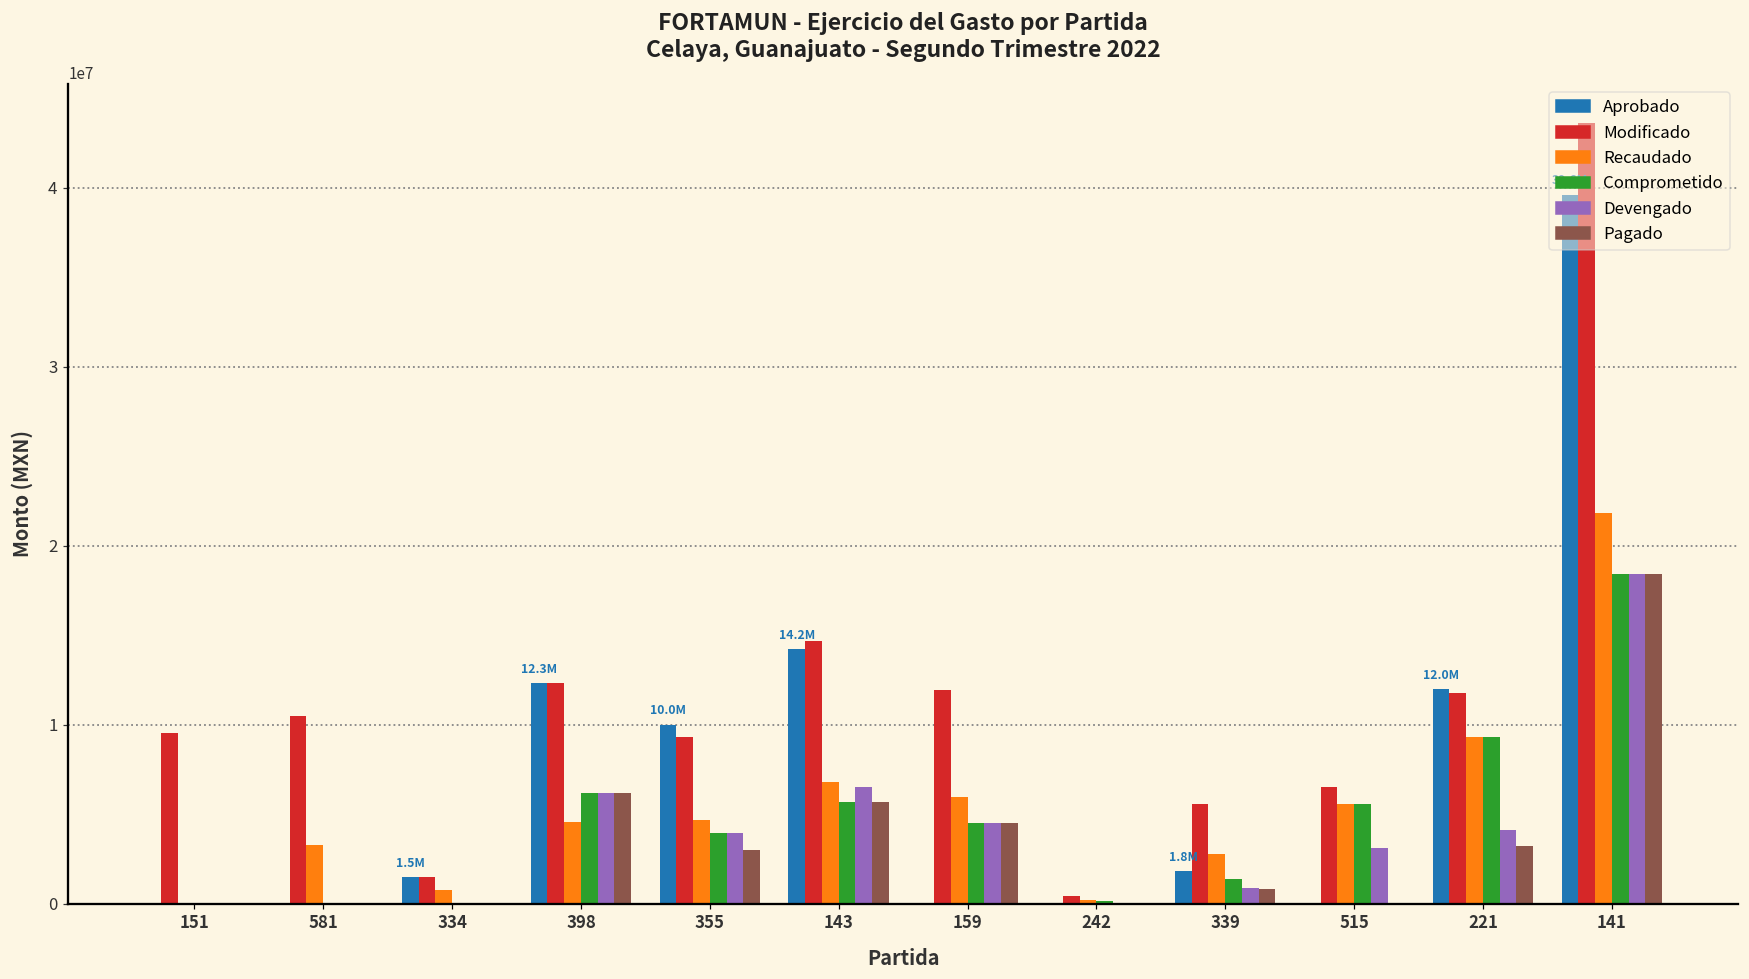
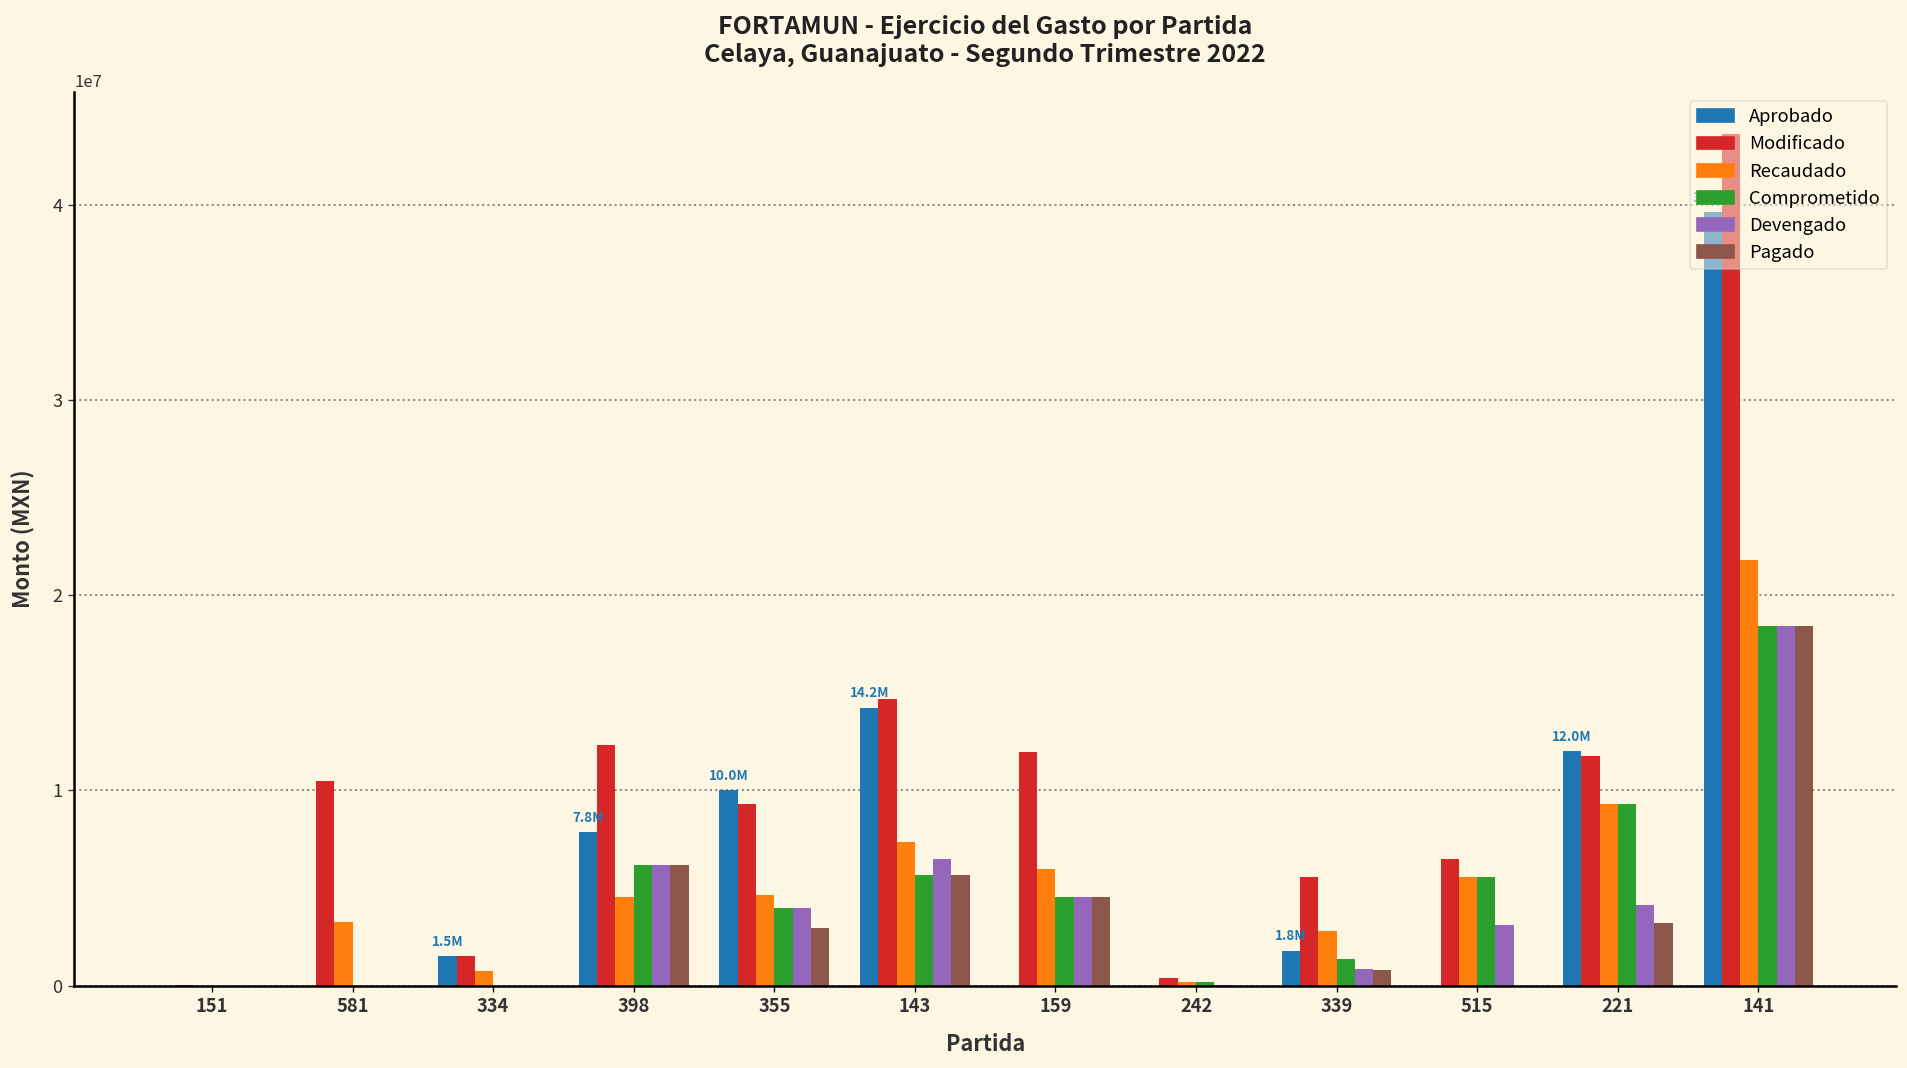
Modificado, 151: 9500000 -> 0
Aprobado, 398: 12.3M -> 7.8M
Recaudado, 143: 6800000 -> 7300000
